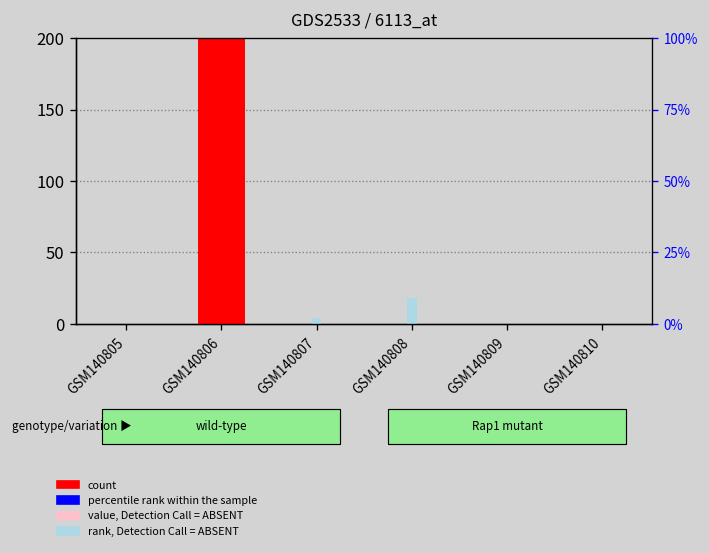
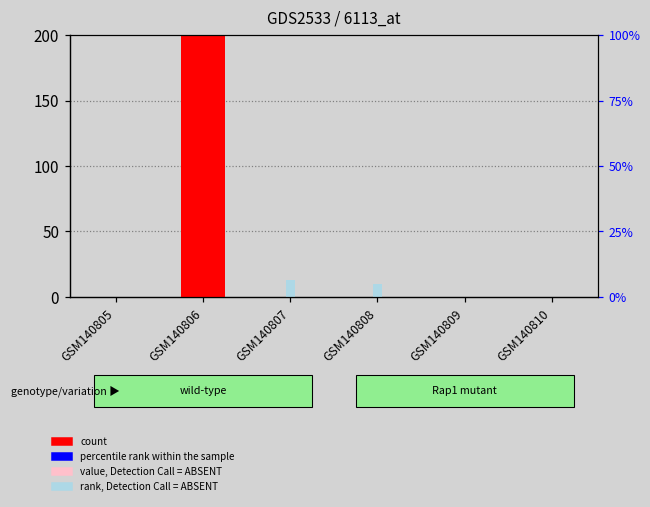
rank, Detection Call = ABSENT, GSM140807: 4 -> 13
rank, Detection Call = ABSENT, GSM140808: 18 -> 9
